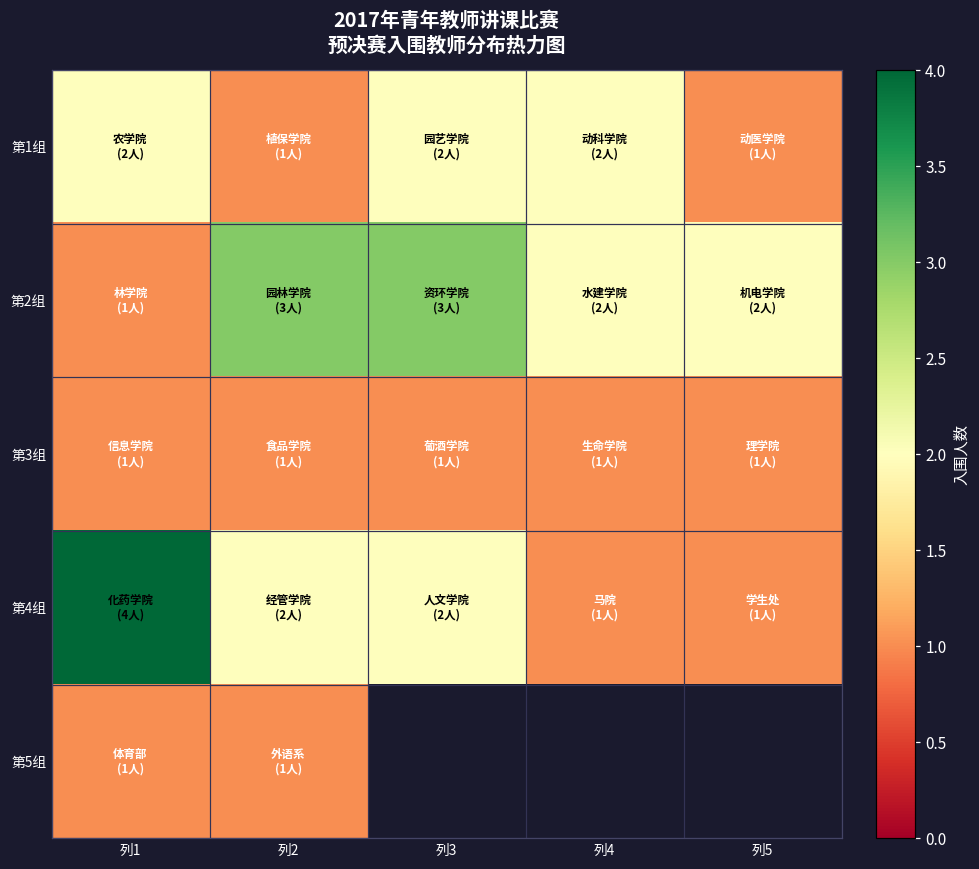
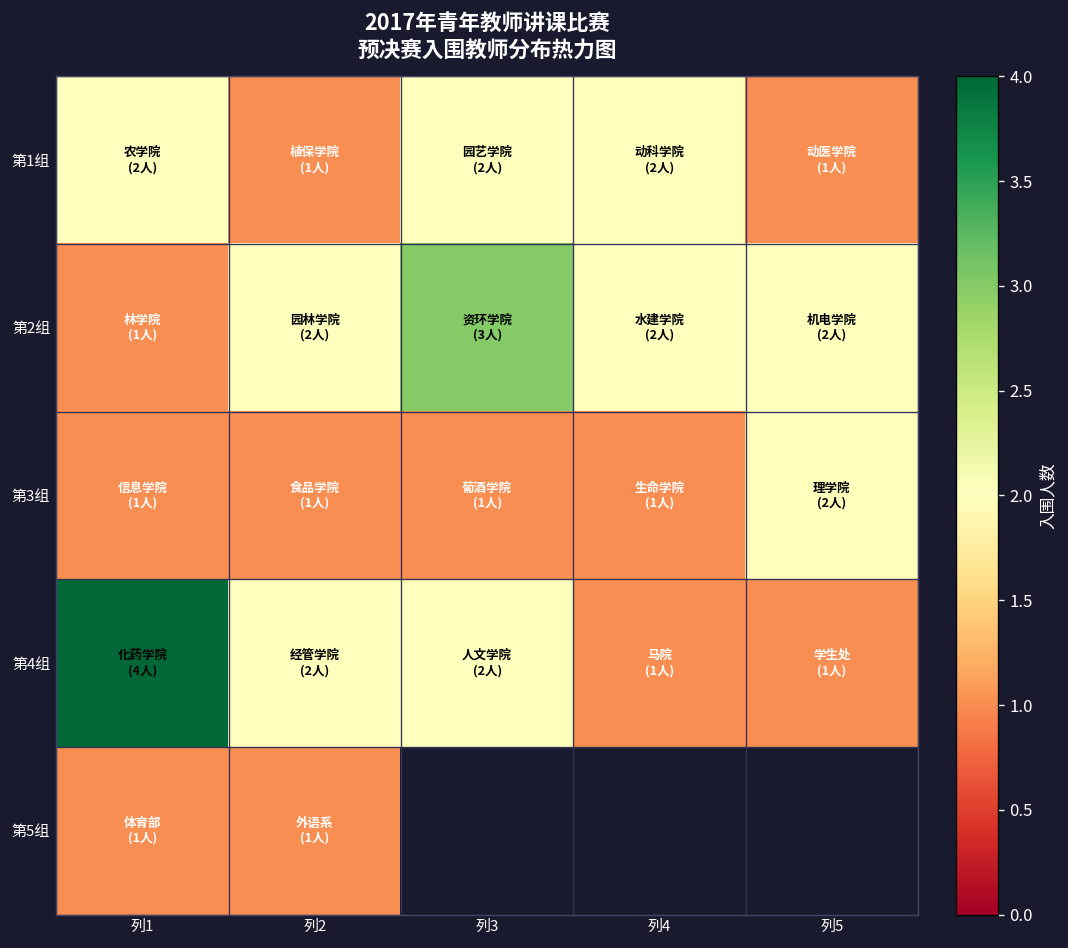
第2组, 列2: (3人) -> (2人)
第3组, 列5: (1人) -> (2人)
